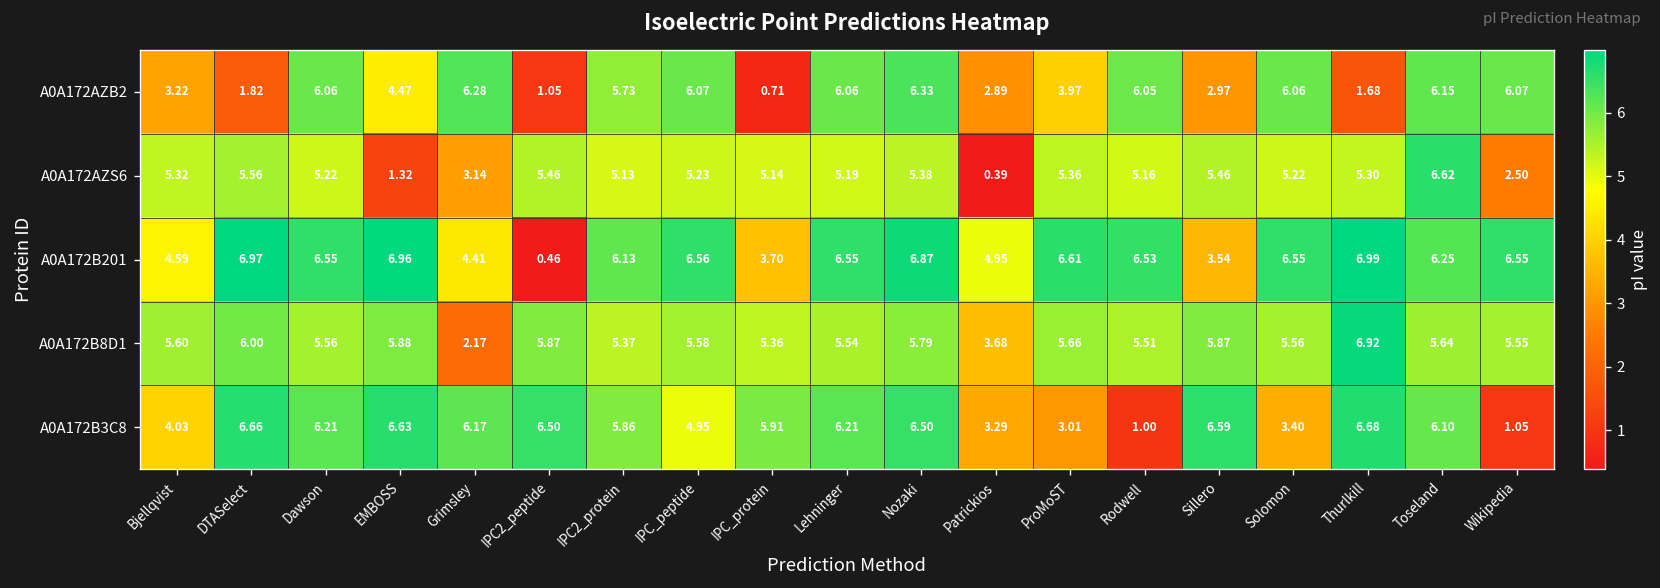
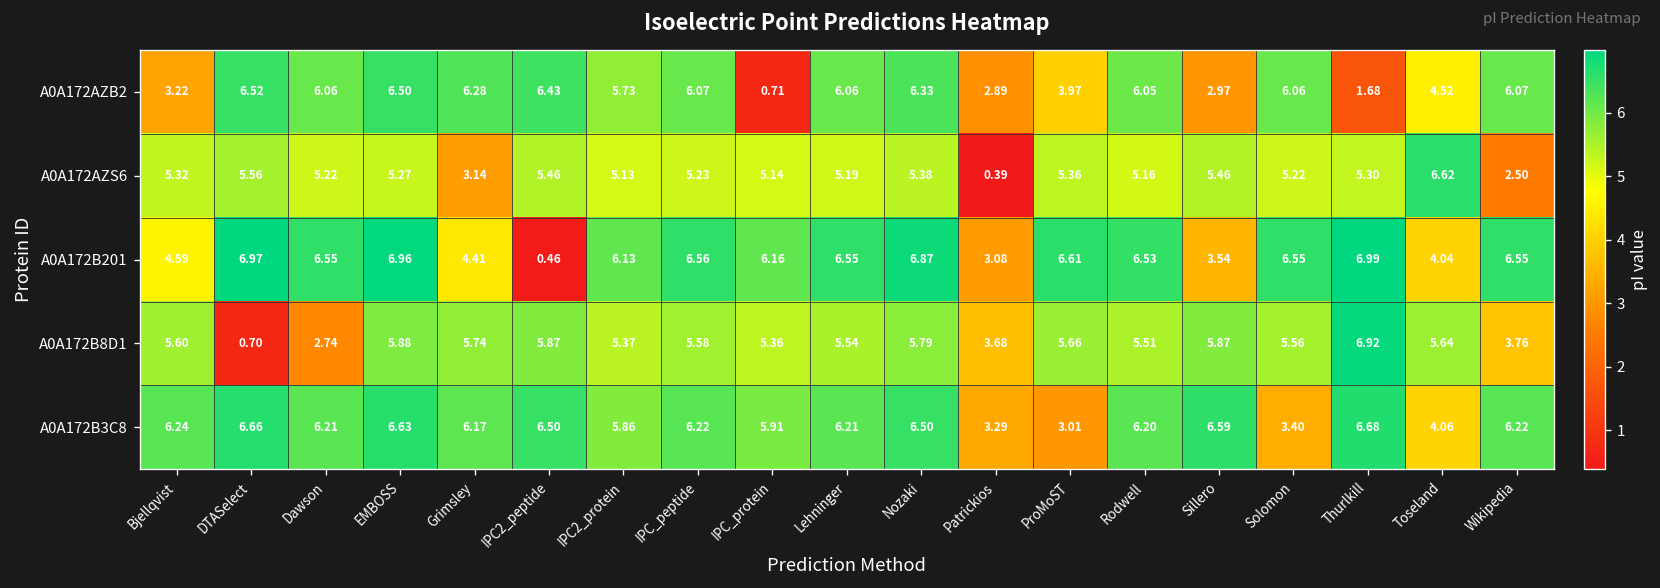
A0A172AZB2, DTASelect: 1.82 -> 6.52
A0A172AZB2, EMBOSS: 4.47 -> 6.50
A0A172AZB2, IPC2_peptide: 1.05 -> 6.43
A0A172AZB2, Toseland: 6.15 -> 4.52
A0A172AZS6, EMBOSS: 1.32 -> 5.27
A0A172B201, IPC_protein: 3.70 -> 6.16
A0A172B201, Patrickios: 4.95 -> 3.08
A0A172B201, Toseland: 6.25 -> 4.04
A0A172B8D1, DTASelect: 6.00 -> 0.70
A0A172B8D1, Dawson: 5.56 -> 2.74
A0A172B8D1, Grimsley: 2.17 -> 5.74
A0A172B8D1, Wikipedia: 5.55 -> 3.76
A0A172B3C8, Bjellqvist: 4.03 -> 6.24
A0A172B3C8, IPC_peptide: 4.95 -> 6.22
A0A172B3C8, Rodwell: 1.00 -> 6.20
A0A172B3C8, Toseland: 6.10 -> 4.06
A0A172B3C8, Wikipedia: 1.05 -> 6.22
